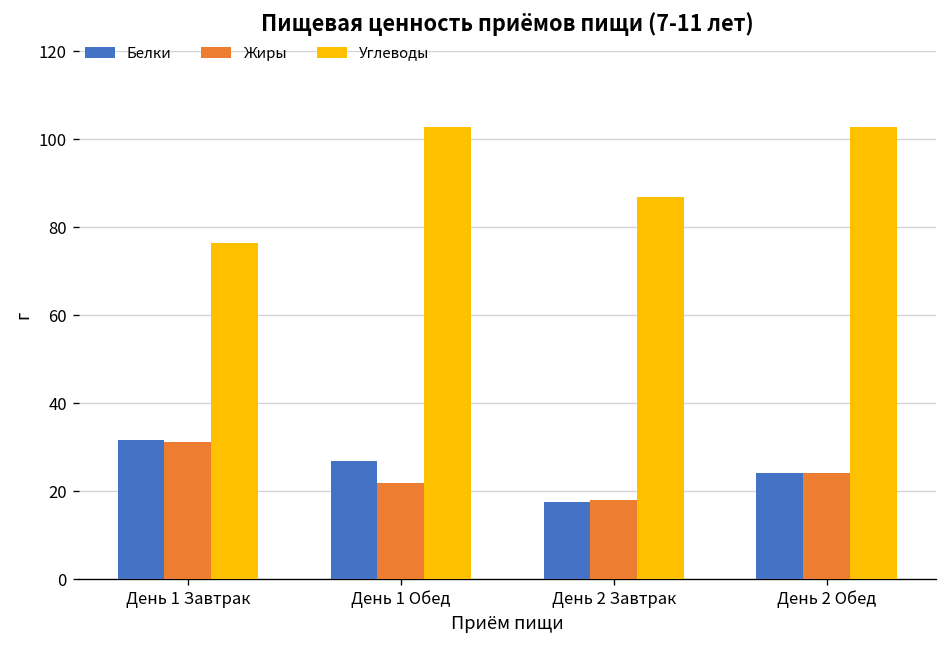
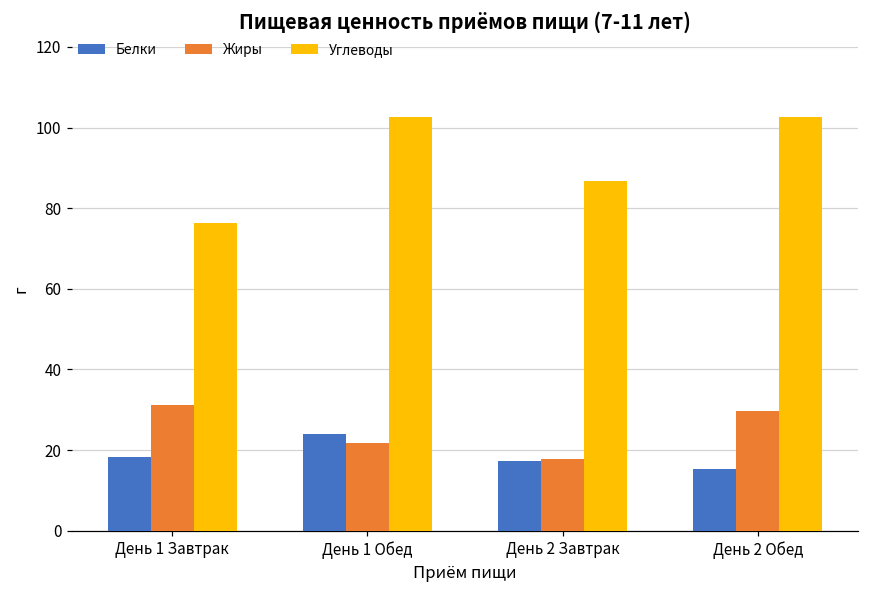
Белки, День 1 Завтрак: 32 -> 18
Белки, День 1 Обед: 27 -> 24
Белки, День 2 Обед: 24 -> 15
Жиры, День 2 Обед: 24 -> 30
